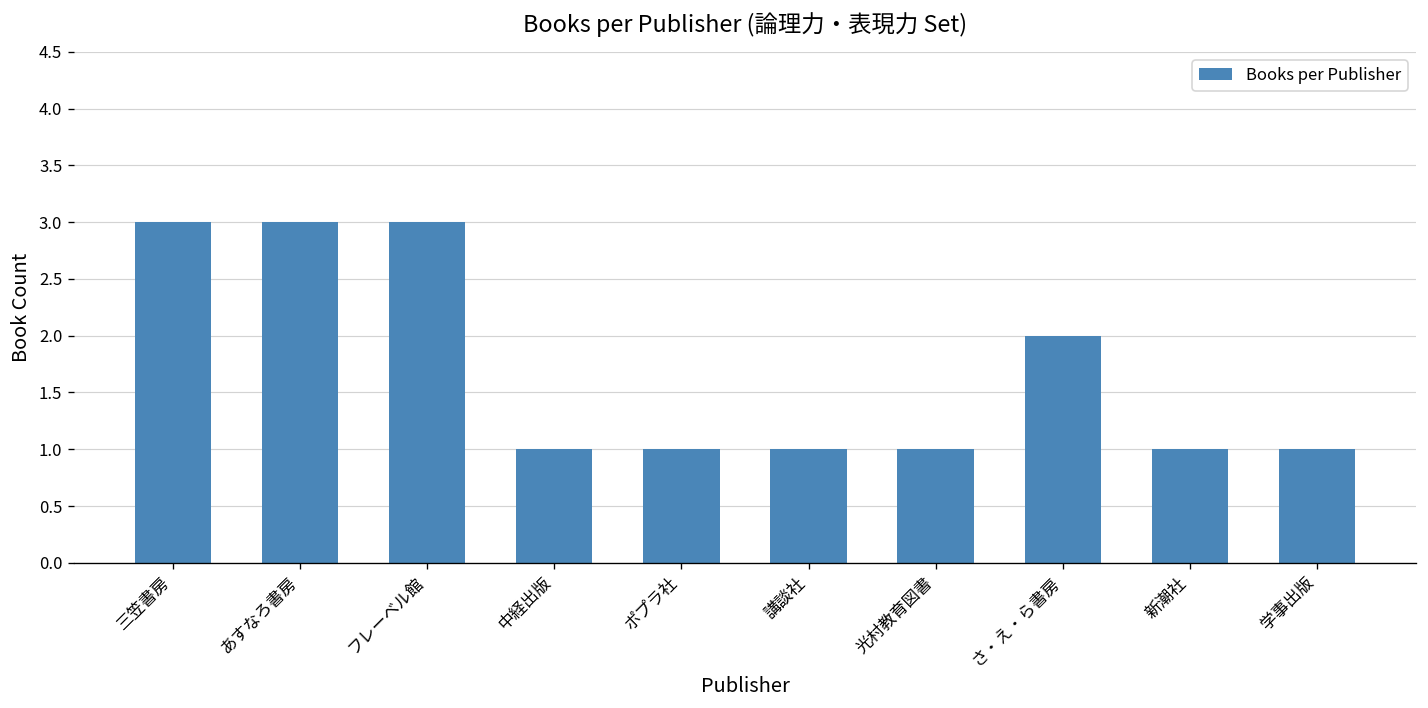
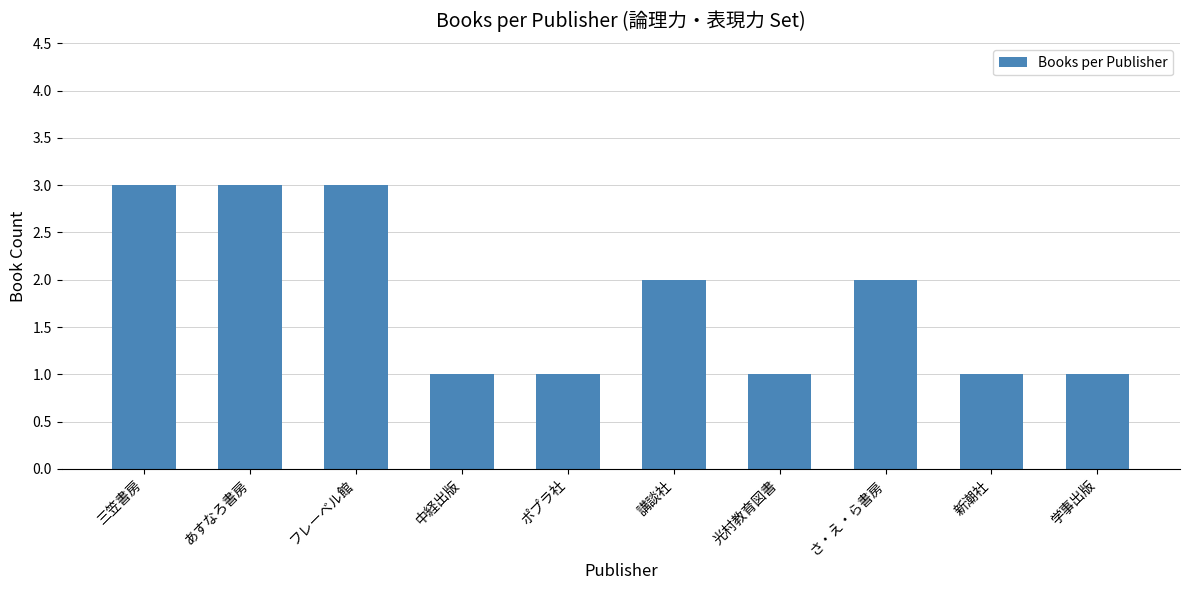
講談社: 1 -> 2
